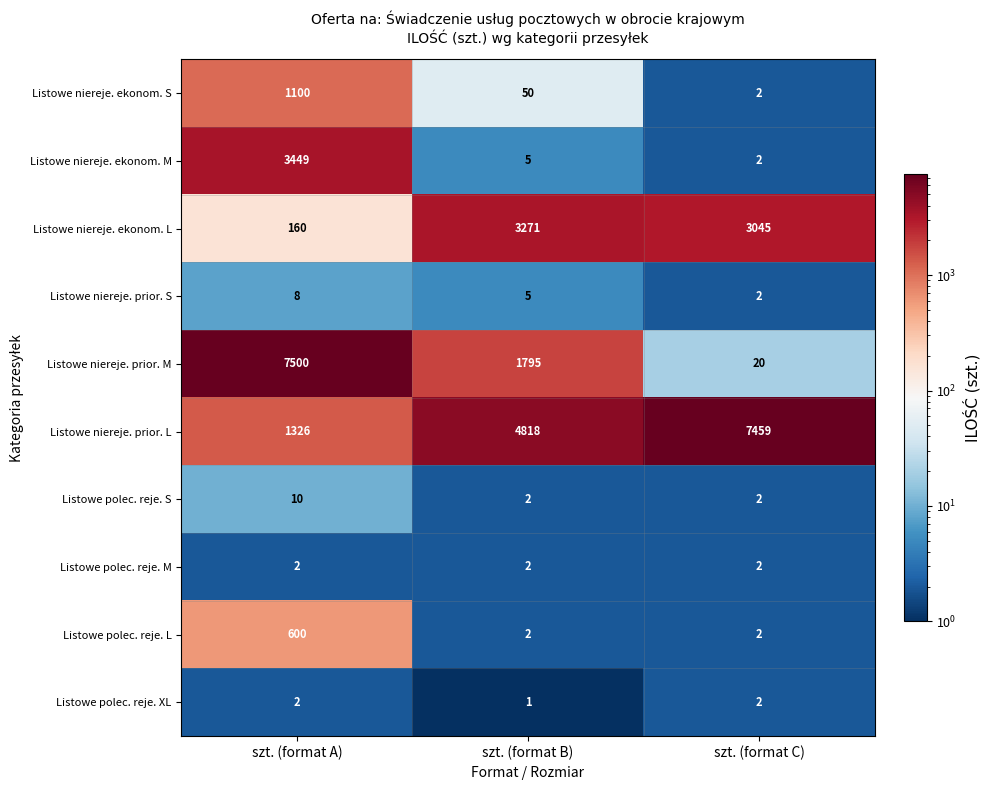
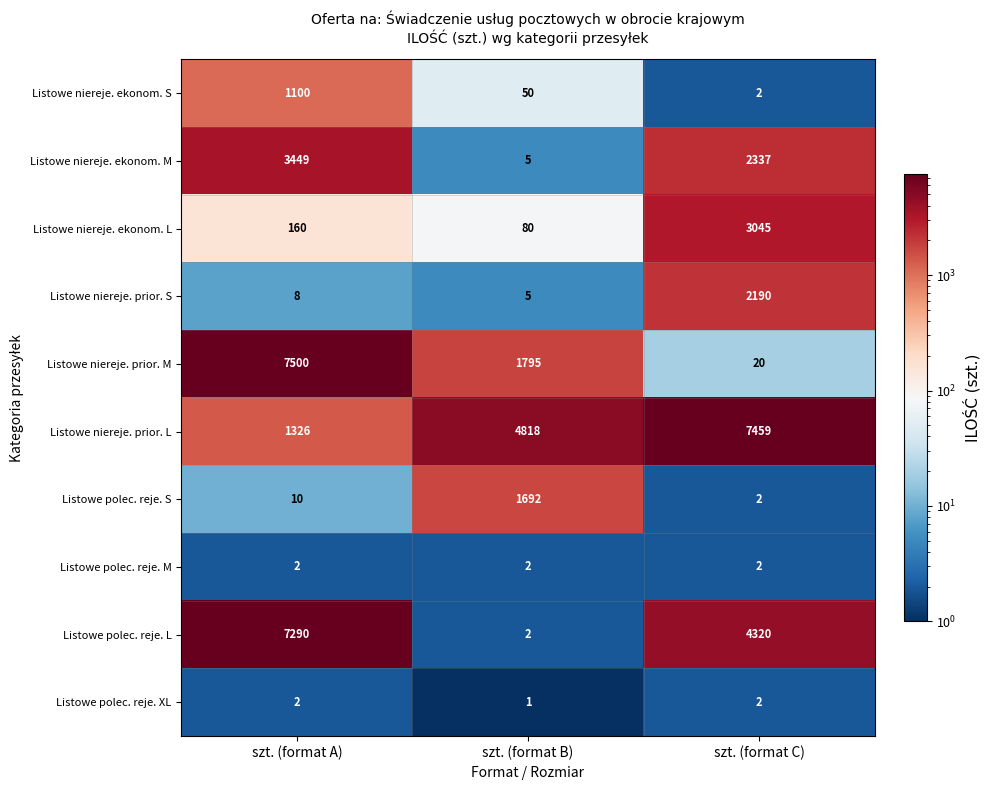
Listowe niereje. ekonom. M, szt. (format C): 2 -> 2337
Listowe niereje. ekonom. L, szt. (format B): 3271 -> 80
Listowe niereje. prior. S, szt. (format C): 2 -> 2190
Listowe polec. reje. S, szt. (format B): 2 -> 1692
Listowe polec. reje. L, szt. (format A): 600 -> 7290
Listowe polec. reje. L, szt. (format C): 2 -> 4320
